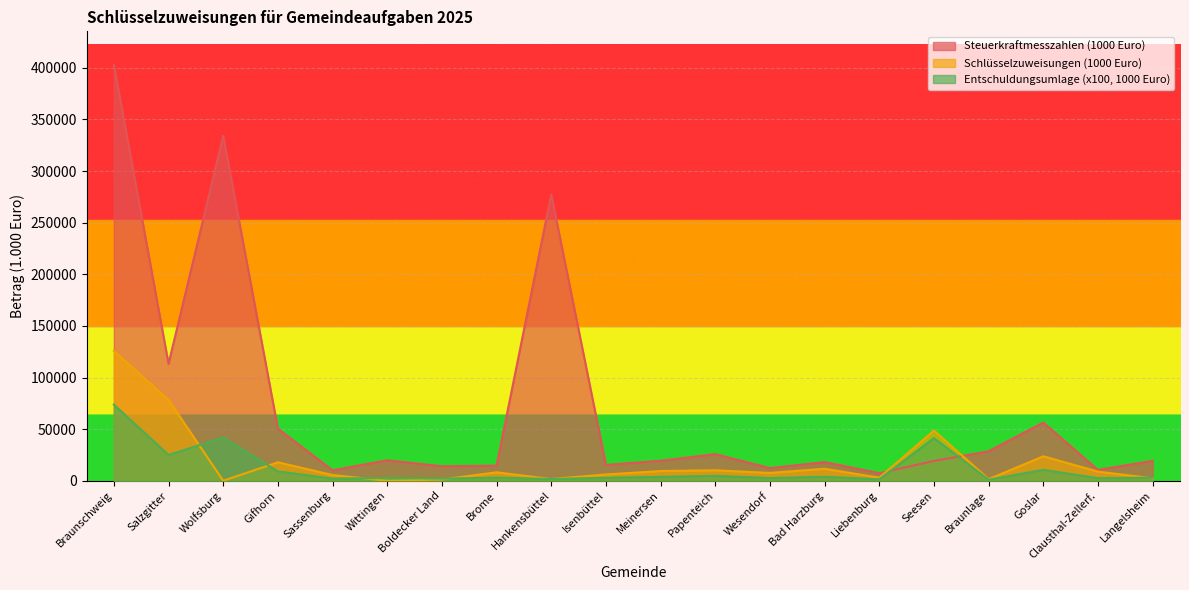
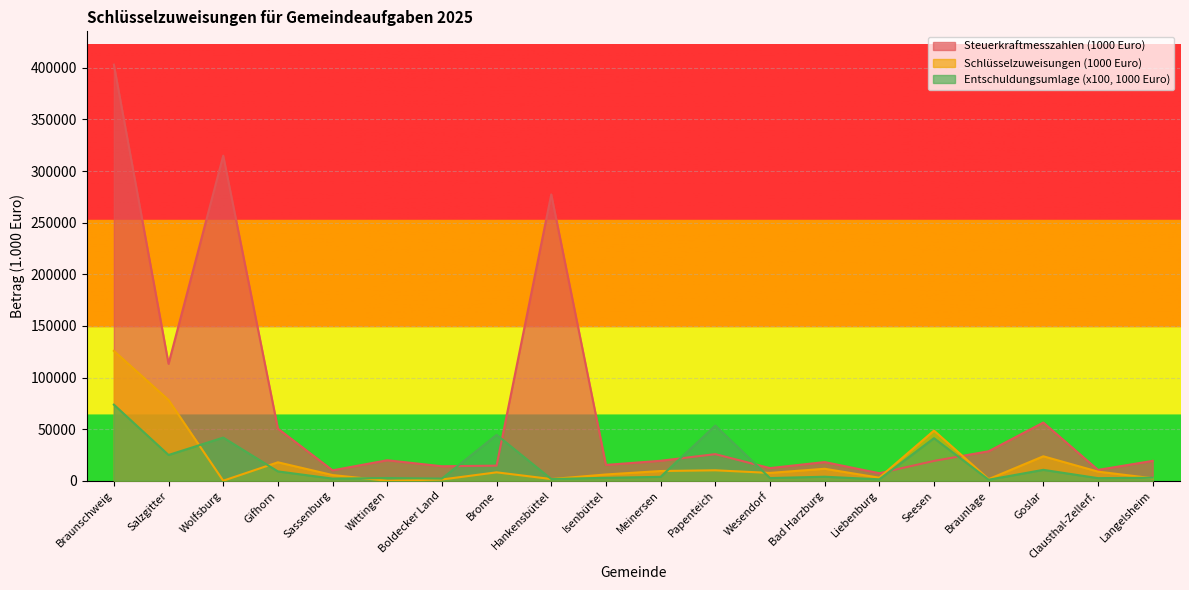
Steuerkraftmesszahlen (1000 Euro), Wolfsburg: 334000 -> 315000
Entschuldungsumlage (x100, 1000 Euro), Brome: 3000 -> 44000
Entschuldungsumlage (x100, 1000 Euro), Papenteich: 5000 -> 53000
